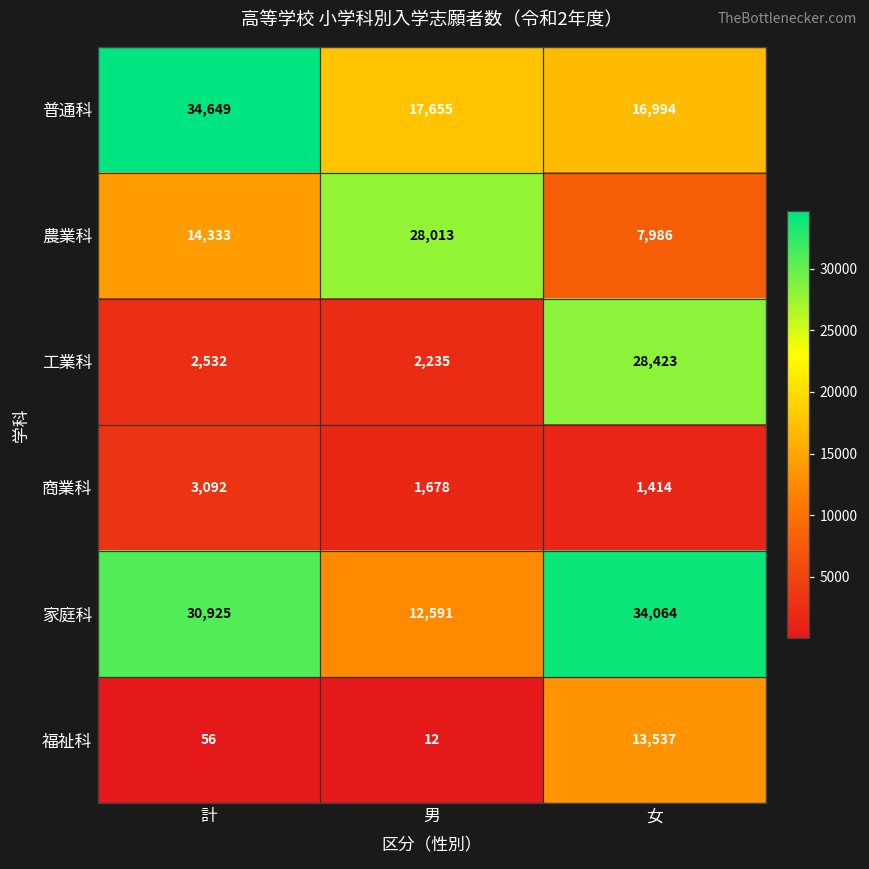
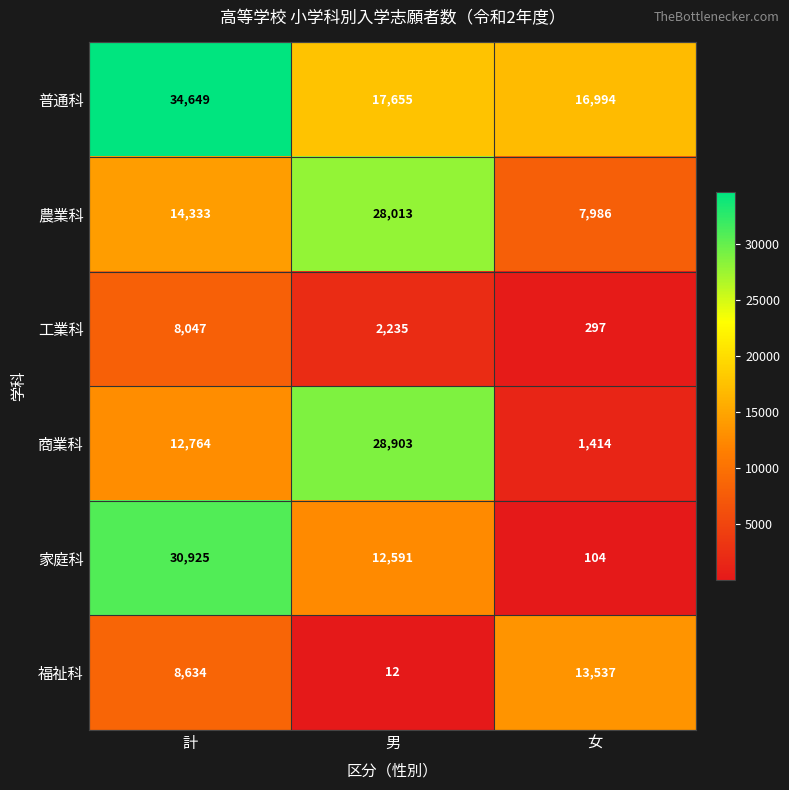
工業科, 計: 2,532 -> 8,047
工業科, 女: 28,423 -> 297
商業科, 計: 3,092 -> 12,764
商業科, 男: 1,678 -> 28,903
家庭科, 女: 34,064 -> 104
福祉科, 計: 56 -> 8,634
